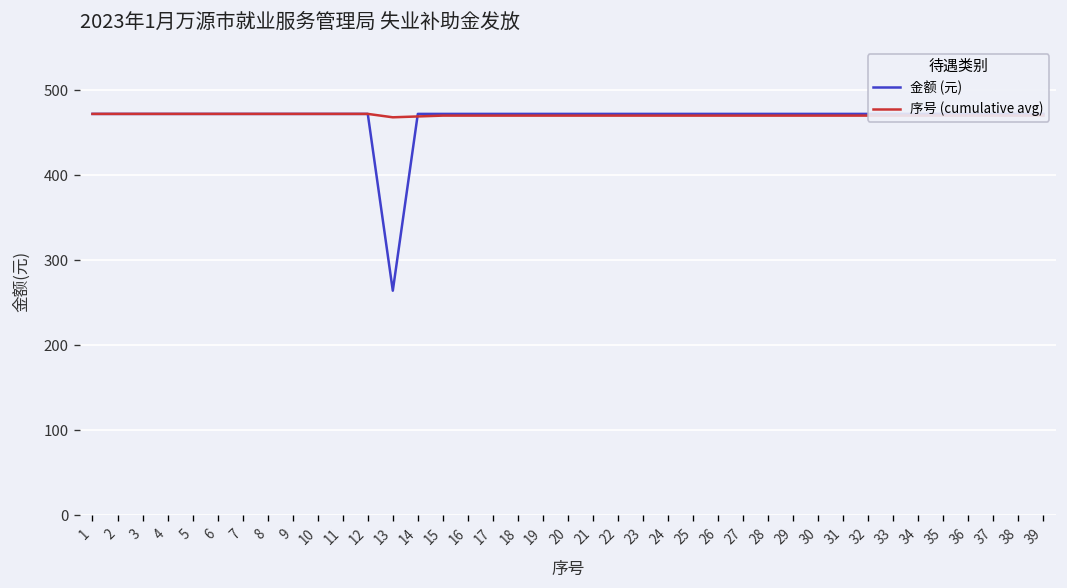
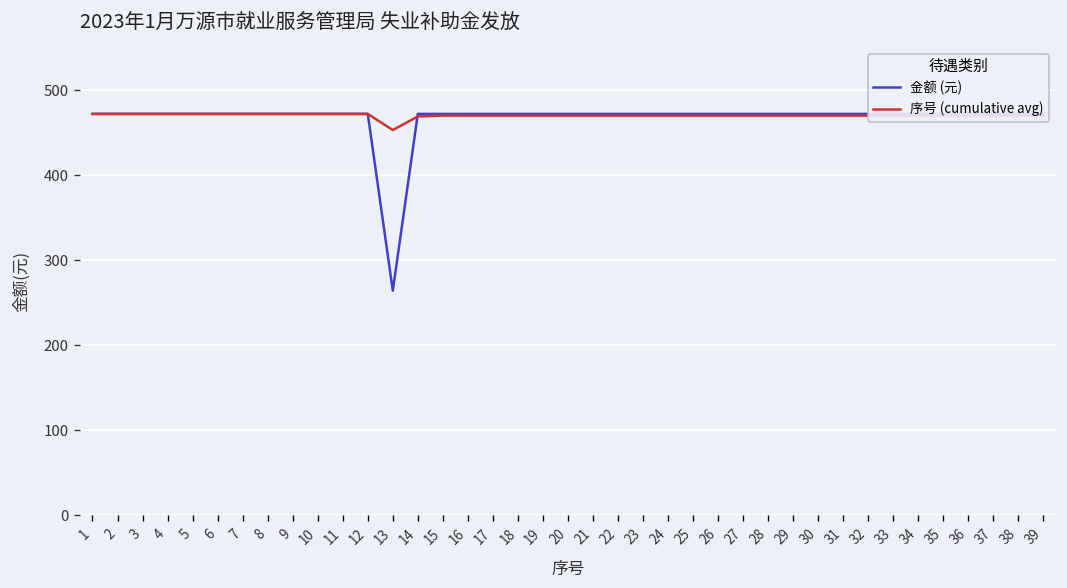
序号 (cumulative avg), 13: 470 -> 450
